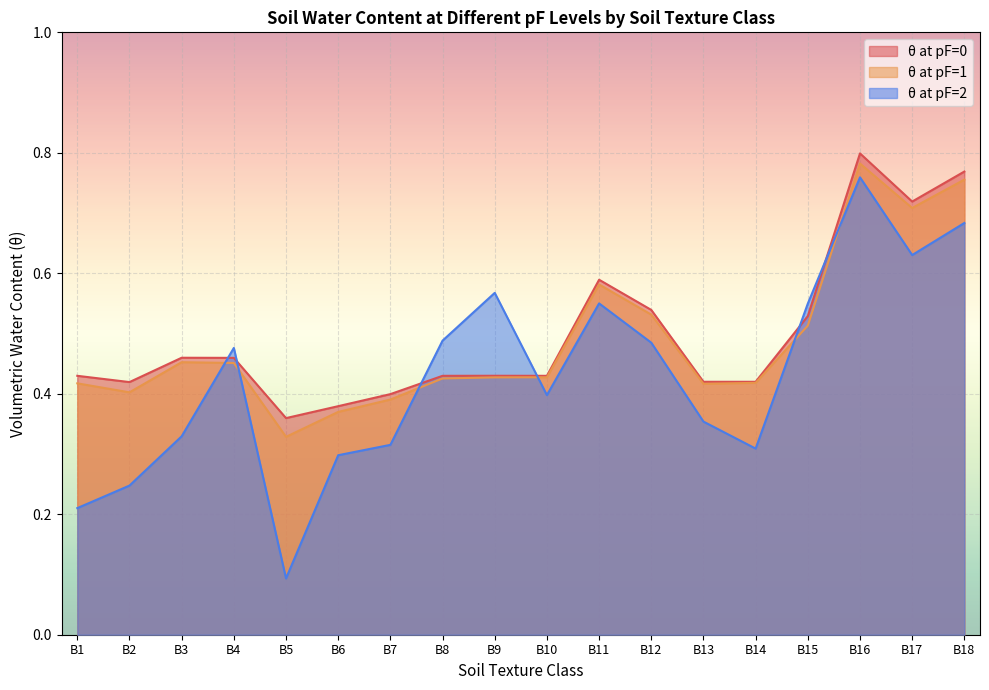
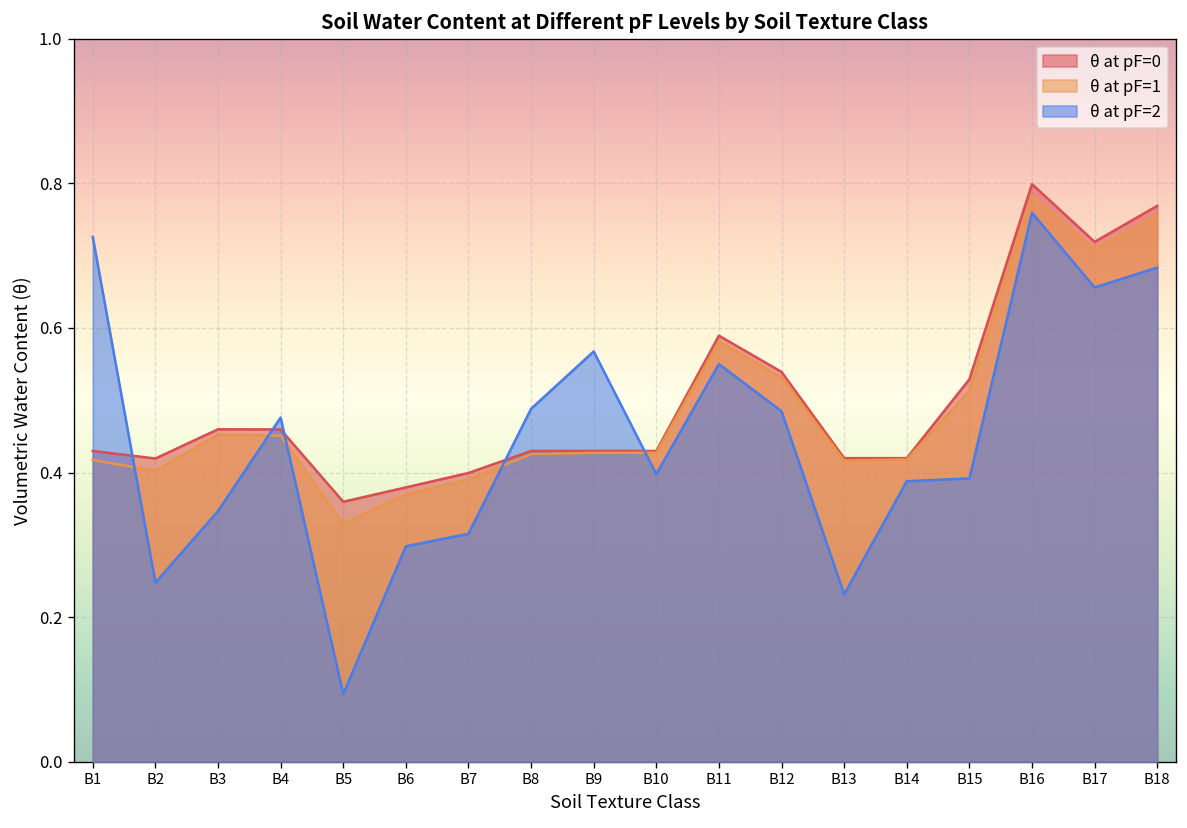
θ at pF=2, B1: 0.21 -> 0.73
θ at pF=2, B3: 0.33 -> 0.35
θ at pF=2, B13: 0.35 -> 0.23
θ at pF=2, B14: 0.31 -> 0.39
θ at pF=2, B15: 0.55 -> 0.39
θ at pF=2, B17: 0.63 -> 0.66
